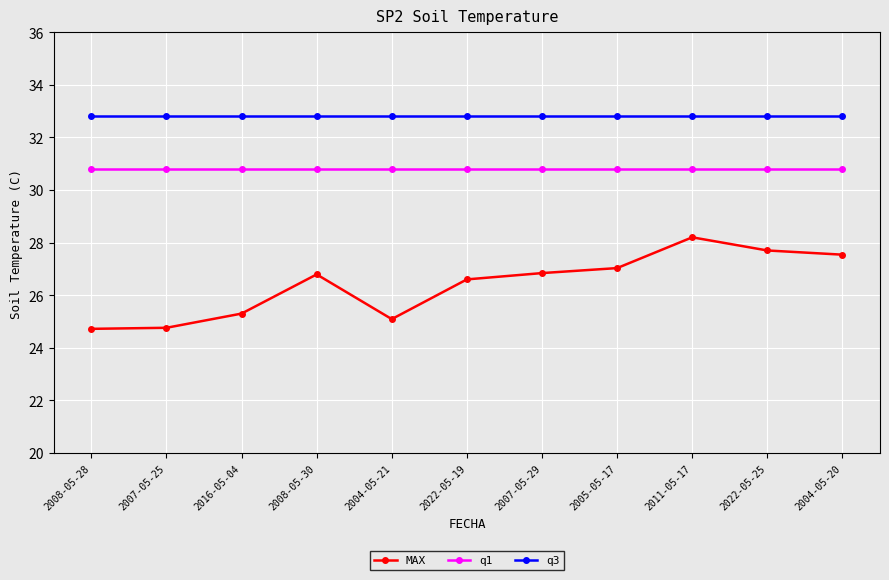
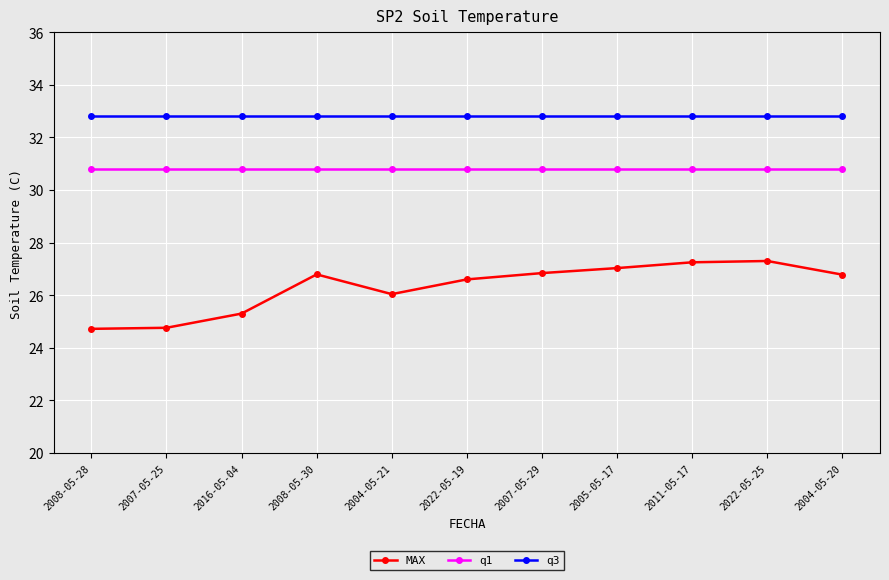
MAX, 2004-05-21: 25.1 -> 26.0
MAX, 2011-05-17: 28.2 -> 27.3
MAX, 2022-05-25: 27.7 -> 27.3
MAX, 2004-05-20: 27.5 -> 26.8
